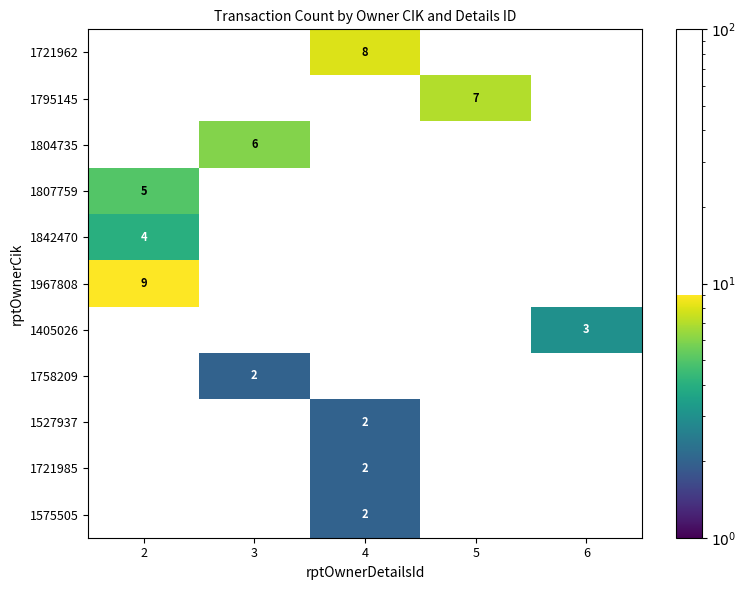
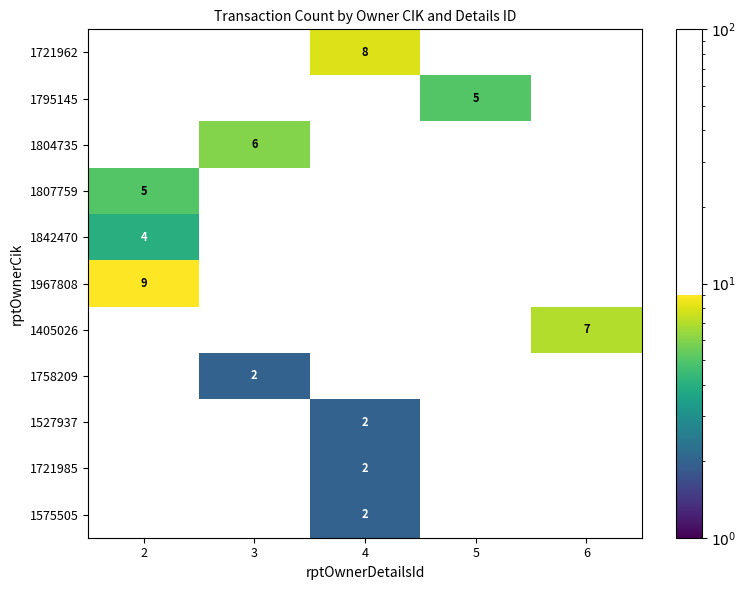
1795145, 5: 7 -> 5
1405026, 6: 3 -> 7
